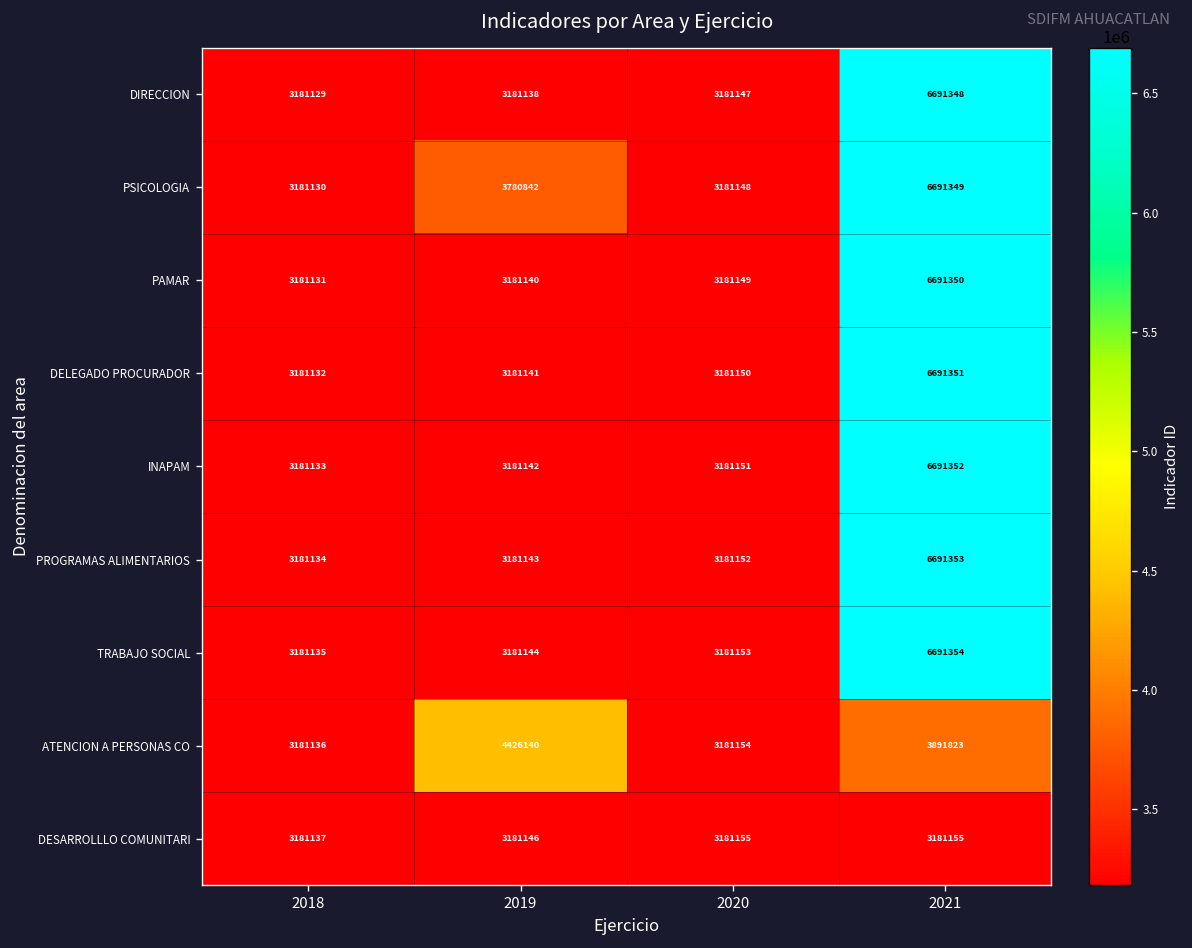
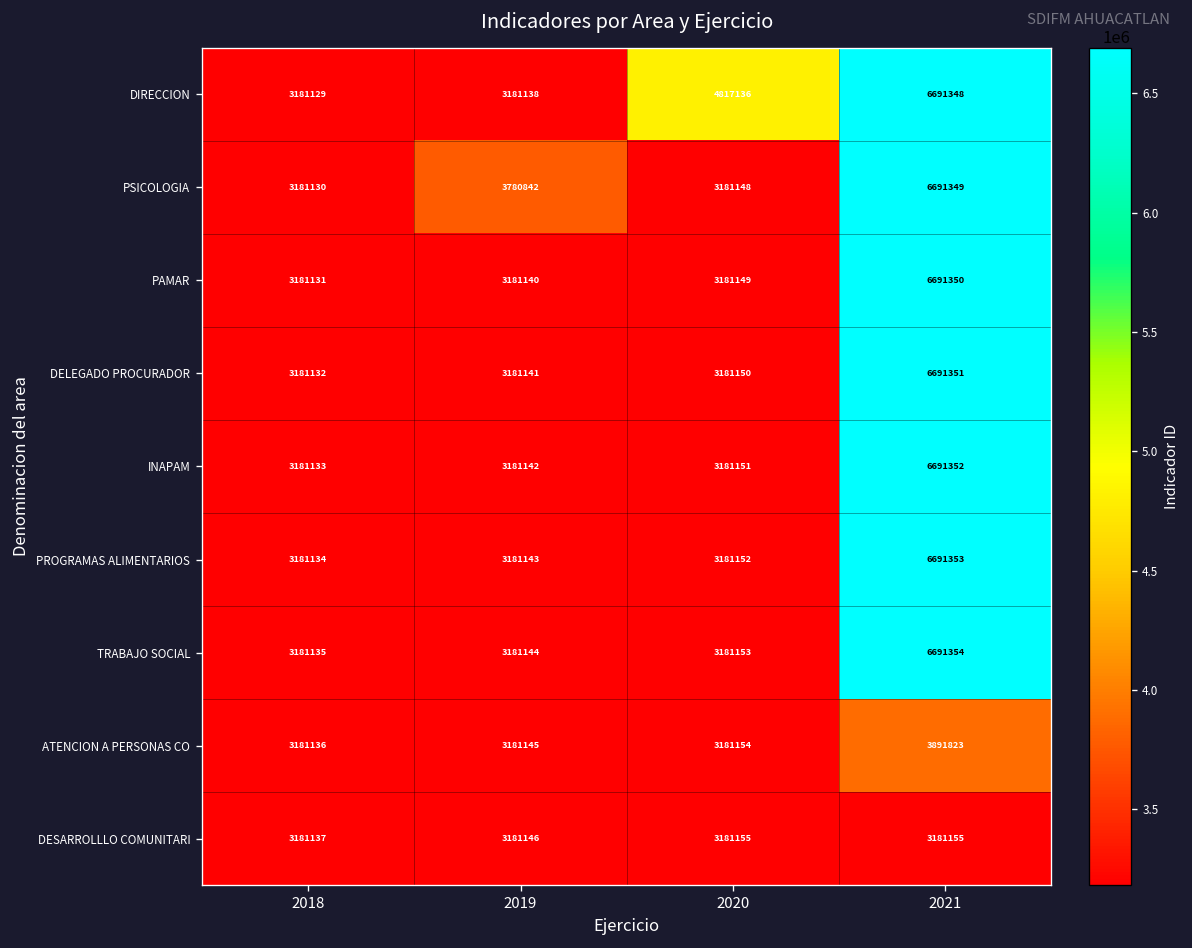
DIRECCION, 2020: 3181147 -> 4817136
ATENCION A PERSONAS CO, 2019: 4426140 -> 3181145
